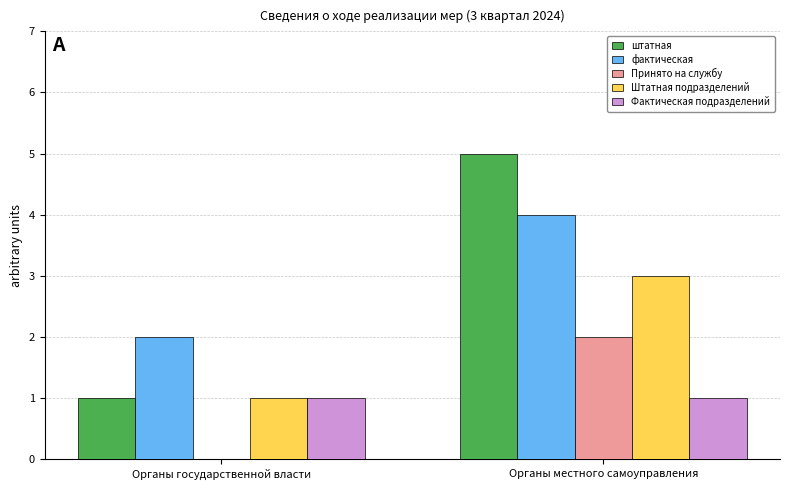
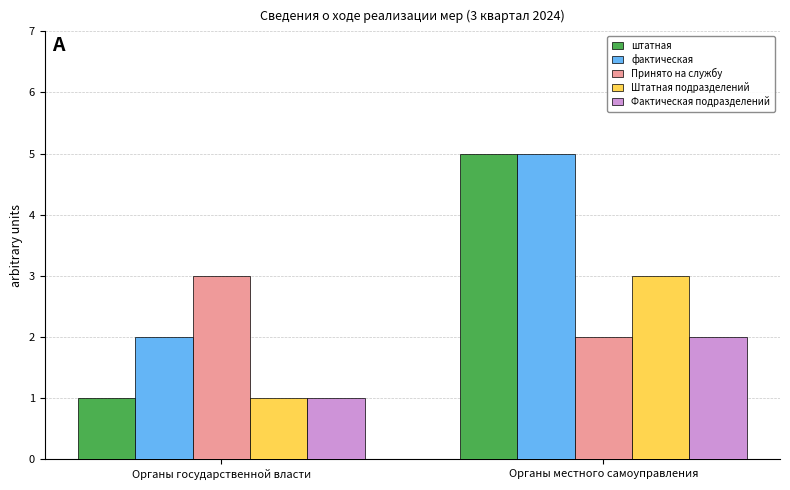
Принято на службу, Органы государственной власти: 0 -> 3
фактическая, Органы местного самоуправления: 4 -> 5
Фактическая подразделений, Органы местного самоуправления: 1 -> 2
